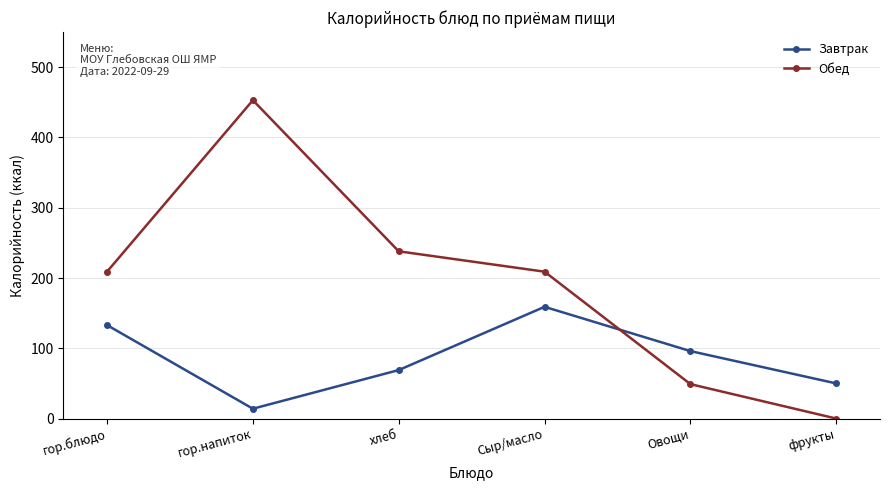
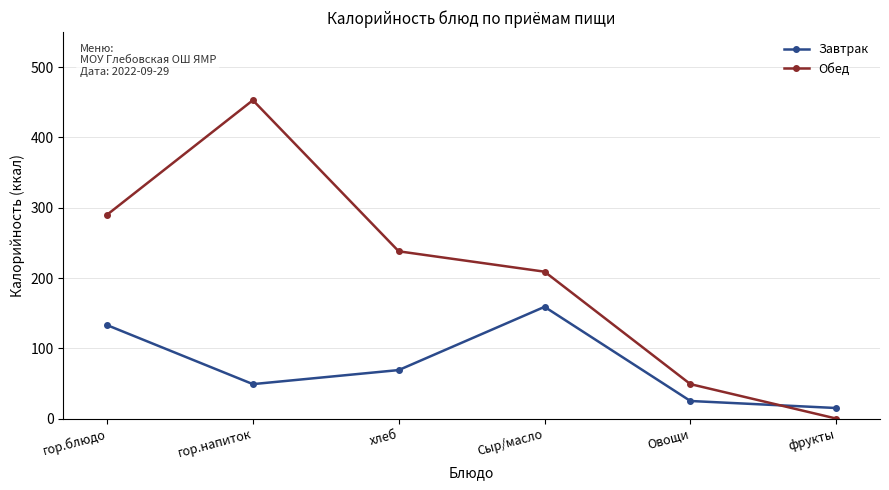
Обед, гор.блюдо: 210 -> 290
Завтрак, гор.напиток: 10 -> 50
Завтрак, Овощи: 100 -> 30
Завтрак, фрукты: 50 -> 20
